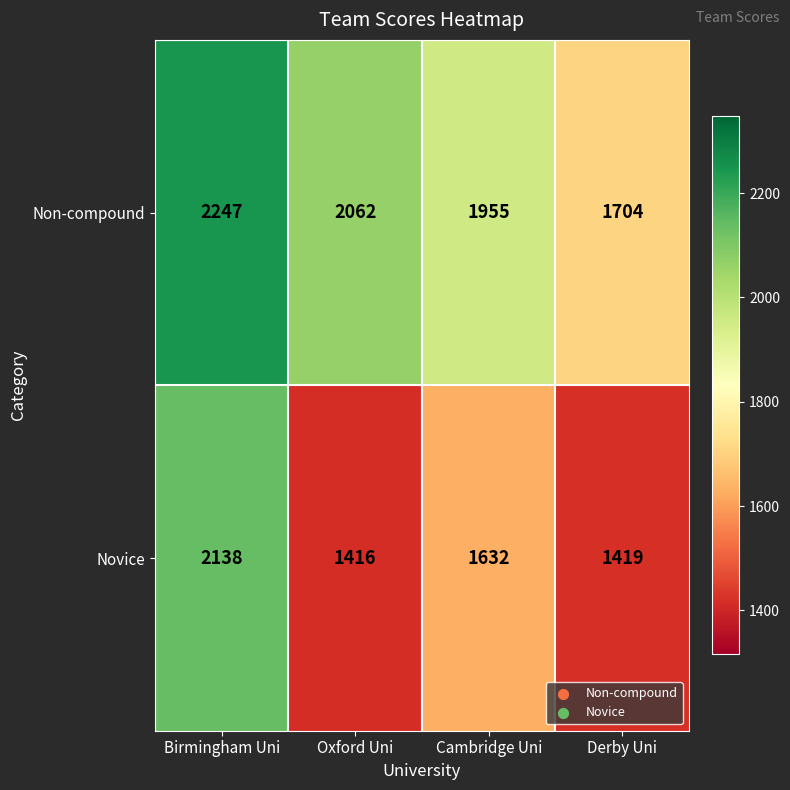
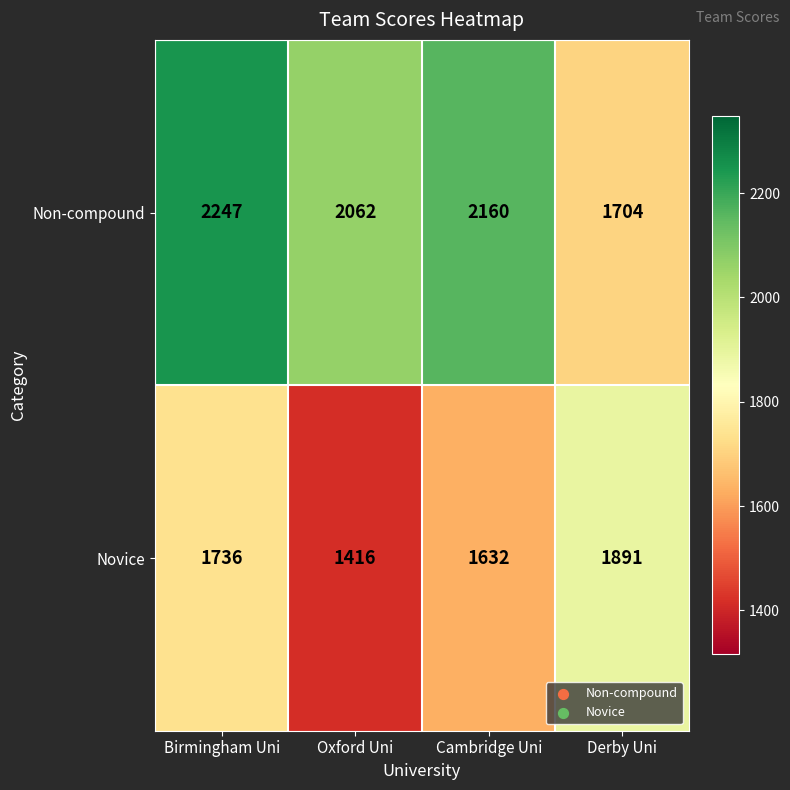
Non-compound, Cambridge Uni: 1955 -> 2160
Novice, Birmingham Uni: 2138 -> 1736
Novice, Derby Uni: 1419 -> 1891
